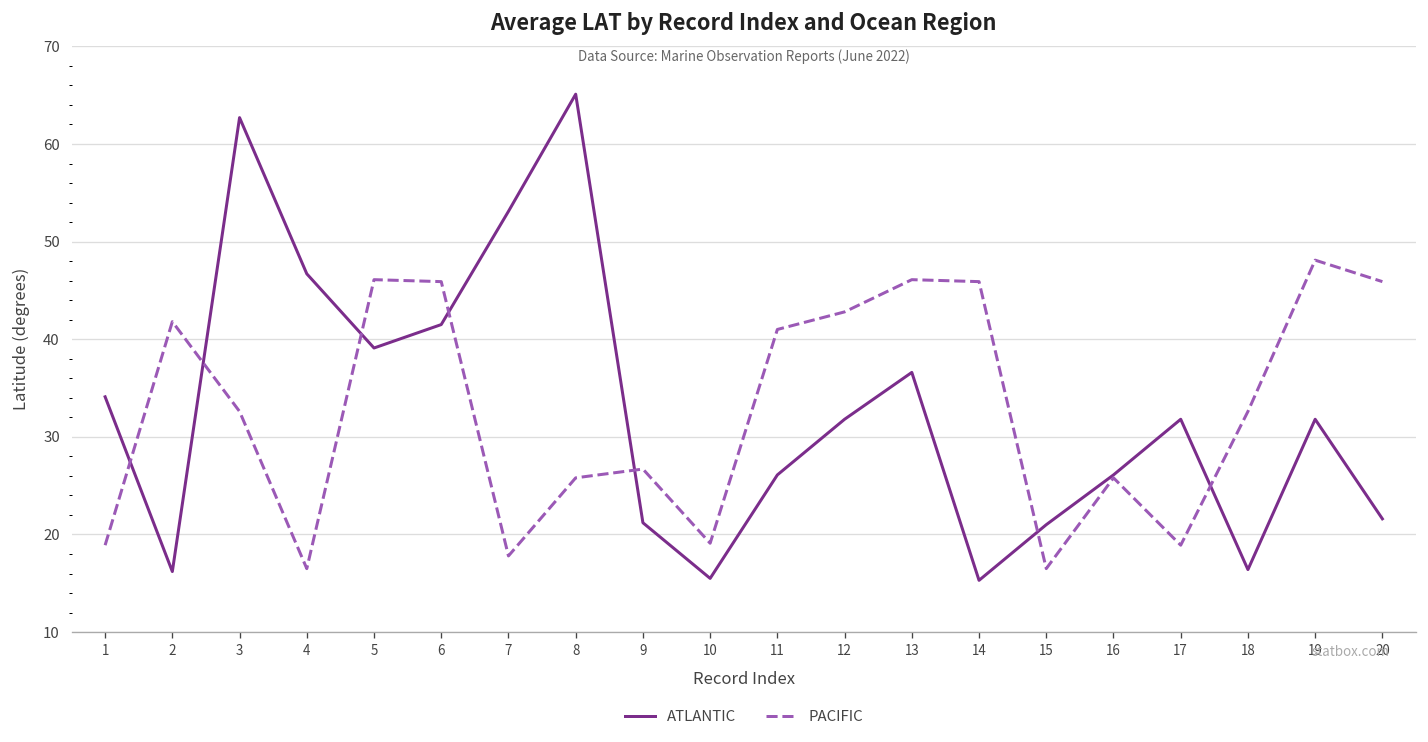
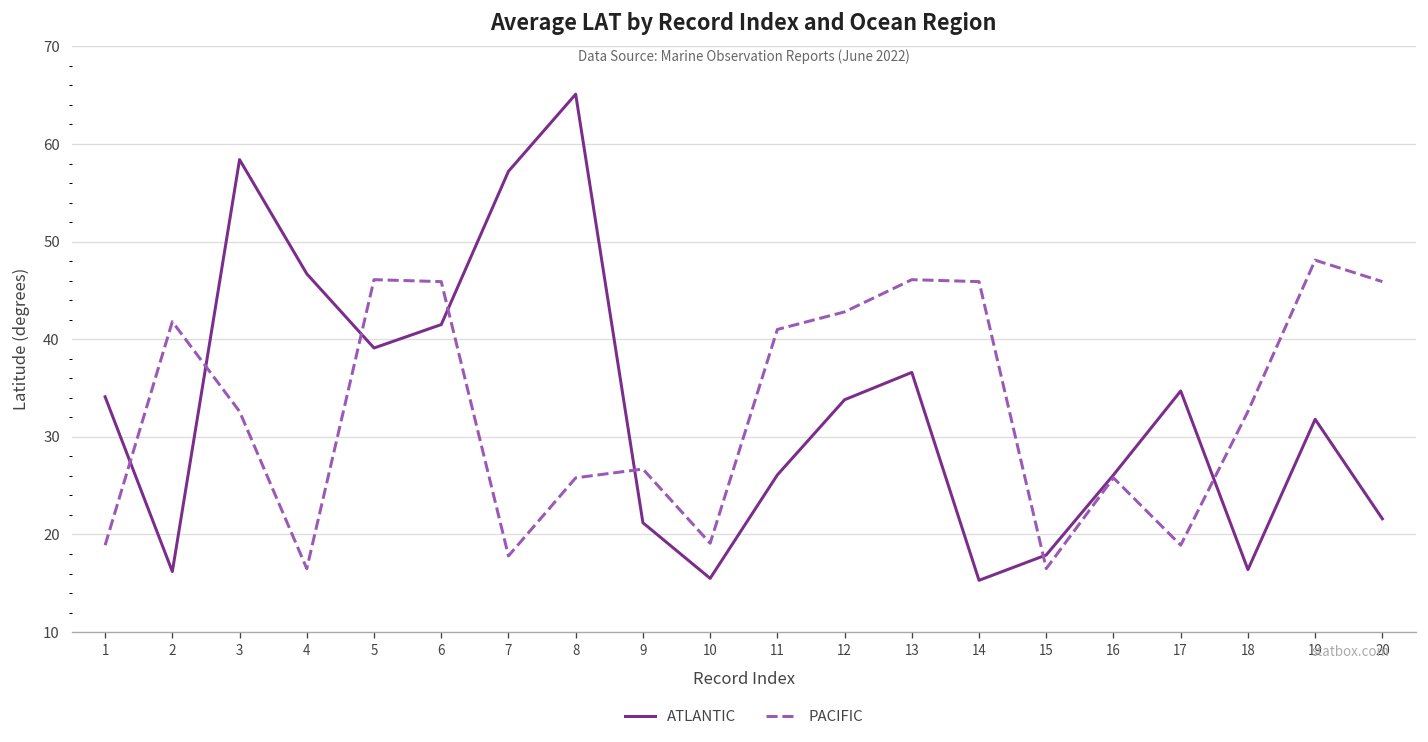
ATLANTIC, 3: 63 -> 58
ATLANTIC, 7: 53 -> 57
ATLANTIC, 12: 32 -> 34
ATLANTIC, 15: 21 -> 18
ATLANTIC, 17: 32 -> 35
